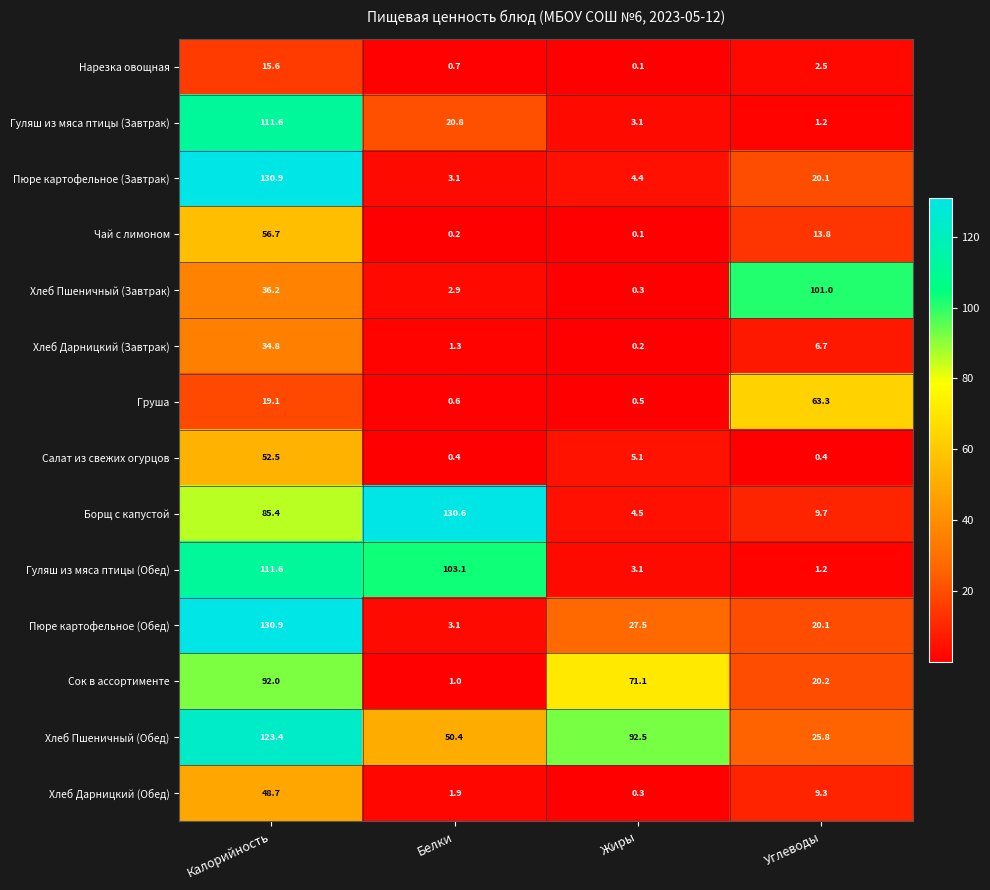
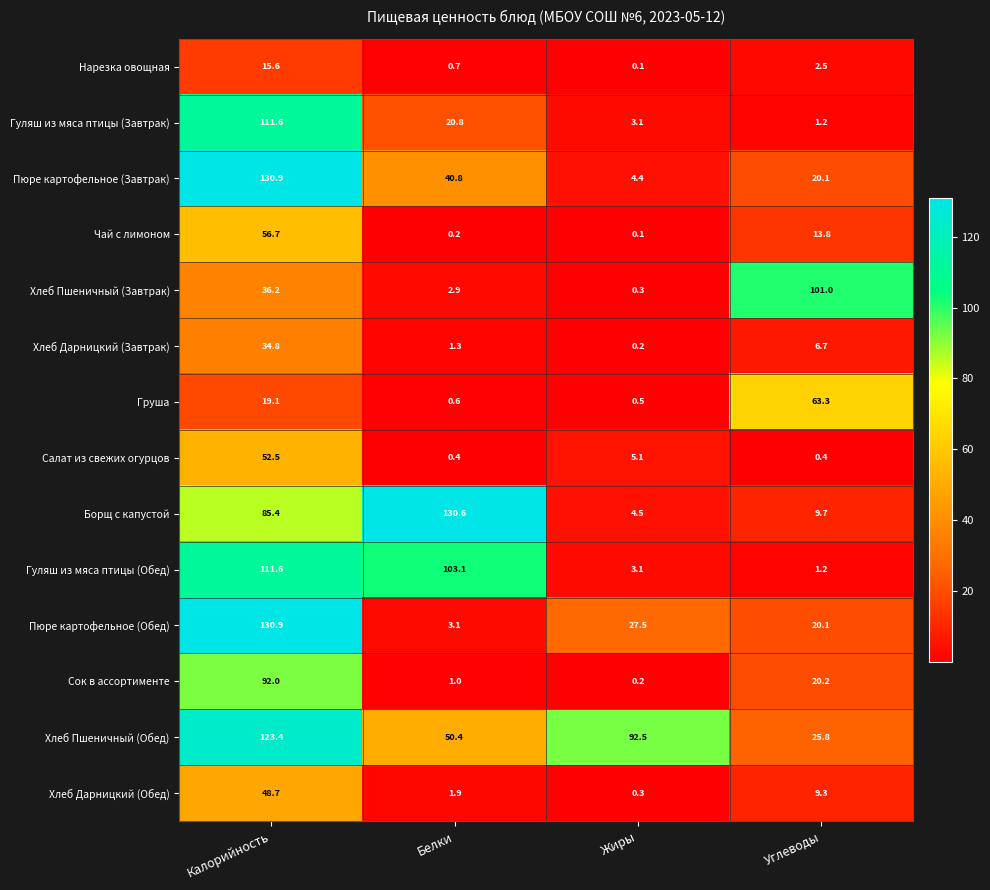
Пюре картофельное (Завтрак), Белки: 3.1 -> 40.8
Сок в ассортименте, Жиры: 71.1 -> 0.2
